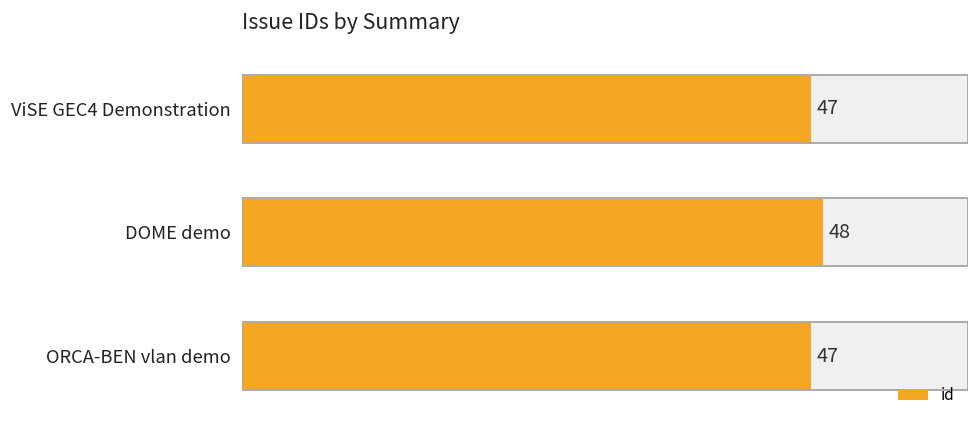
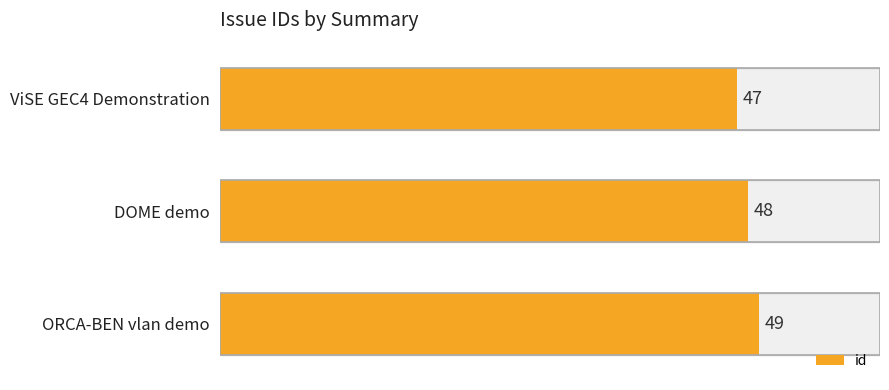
id, ORCA-BEN vlan demo: 47 -> 49
